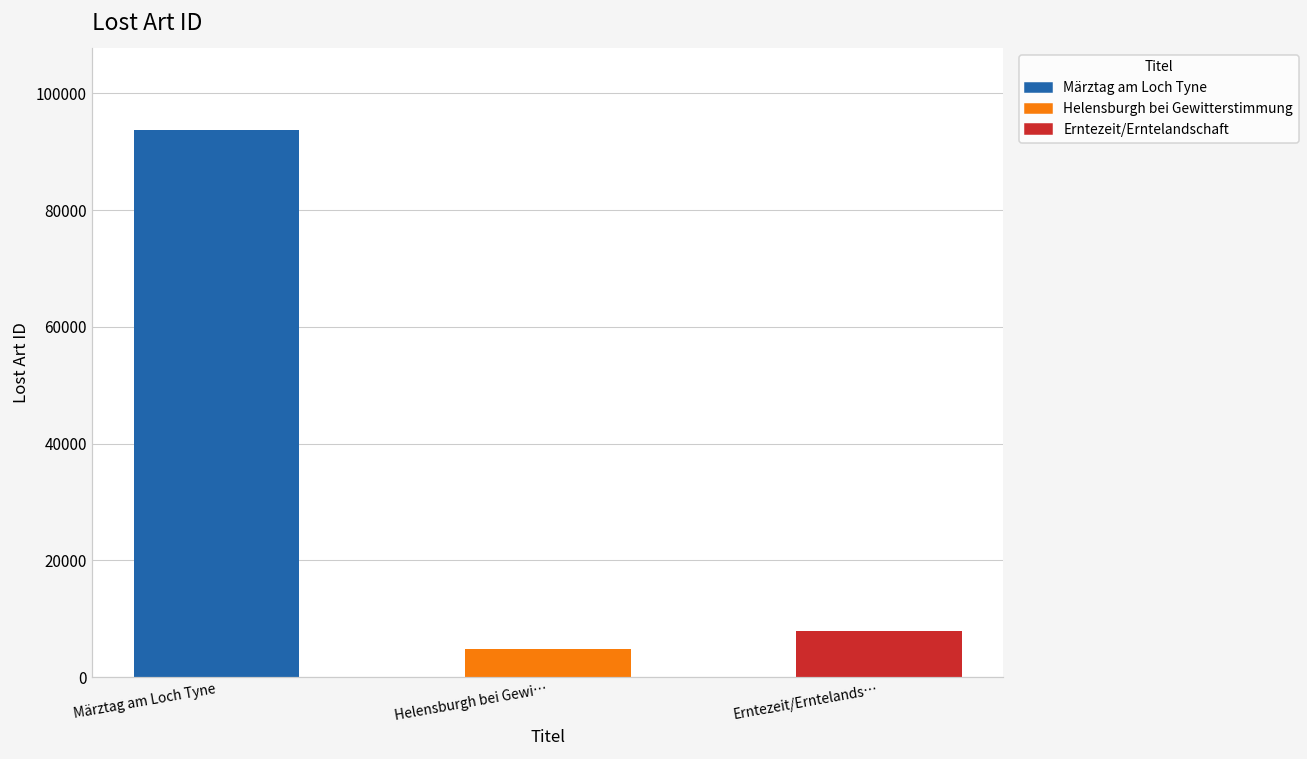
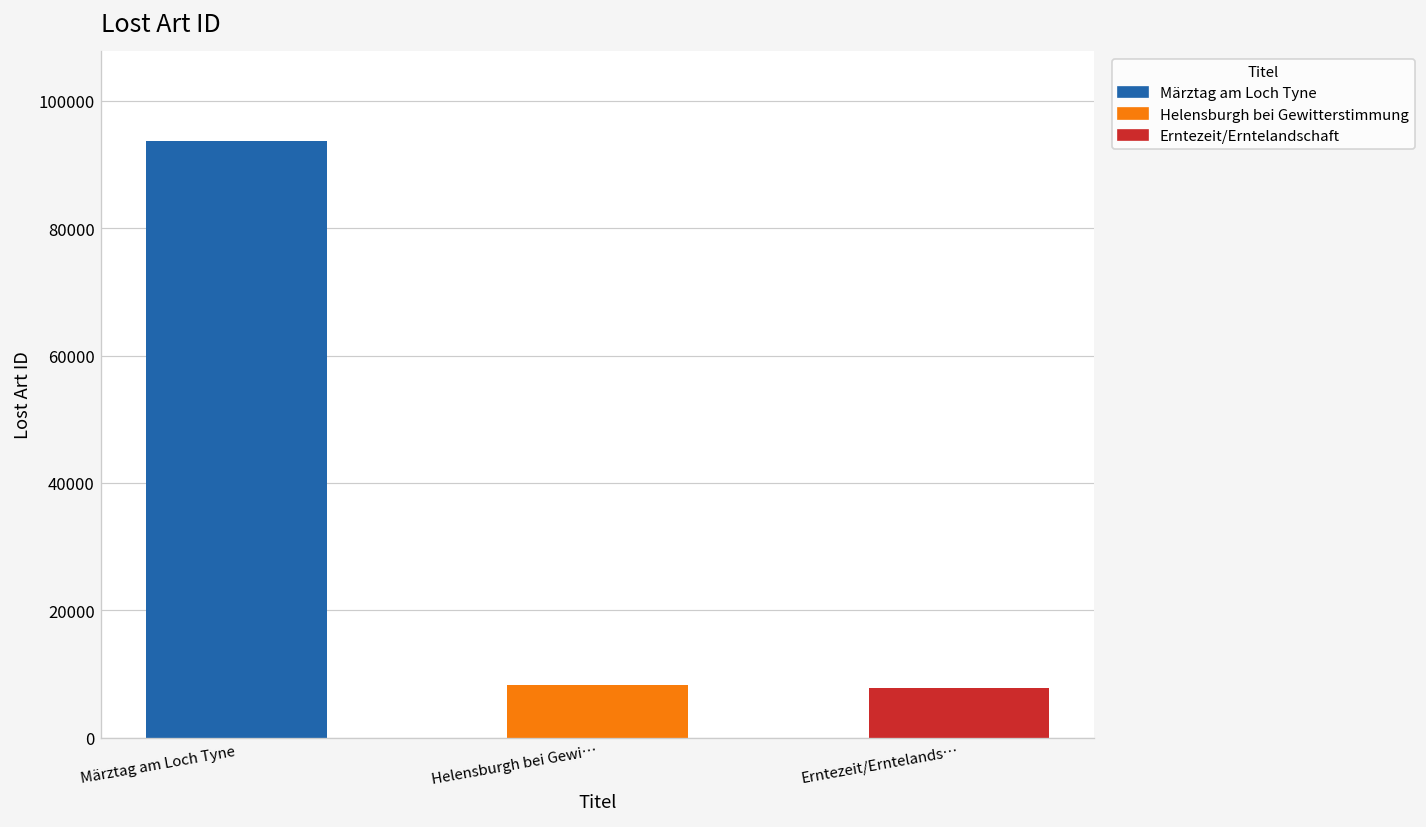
Helensburgh bei Gewi…: 5000 -> 8000
